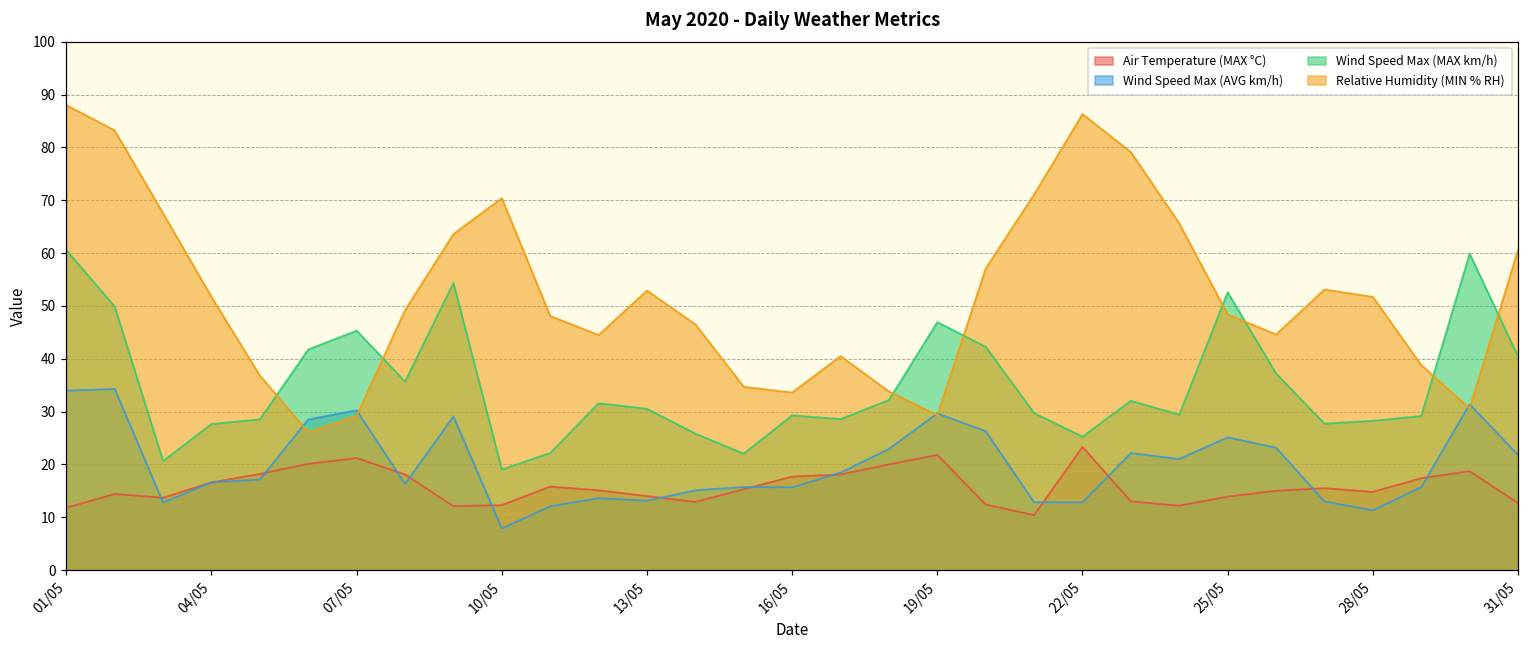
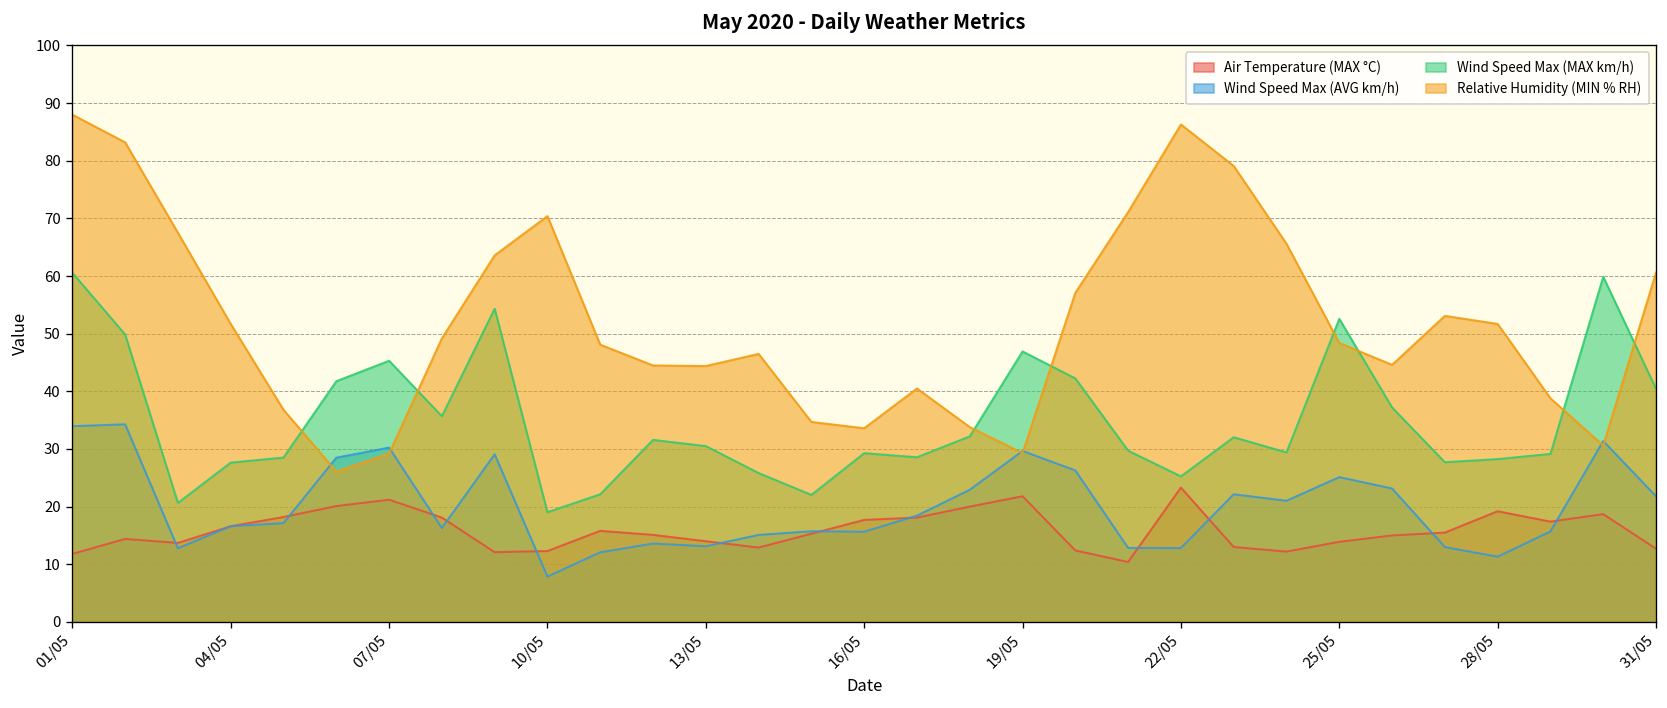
Relative Humidity (MIN % RH), 13/05: 53 -> 44
Air Temperature (MAX °C), 28/05: 15 -> 19
